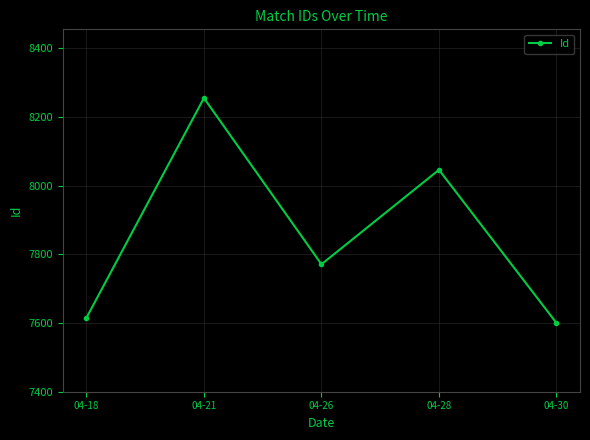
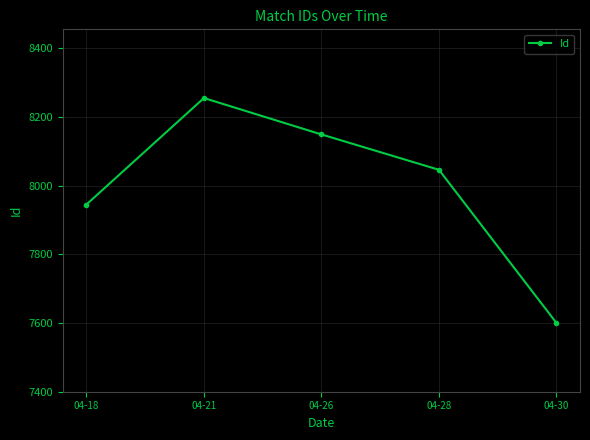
04-18: 7620 -> 7950
04-26: 7770 -> 8150
